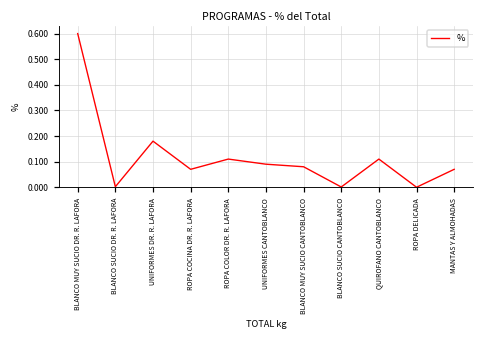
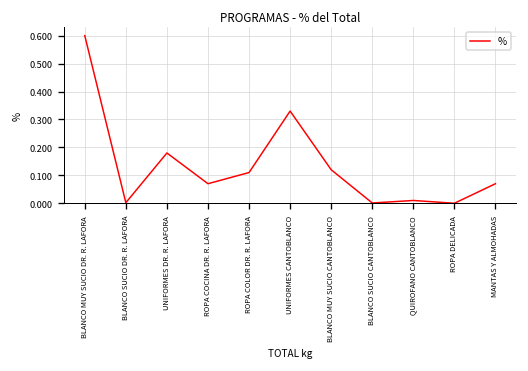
UNIFORMES CANTOBLANCO: 0.09 -> 0.33
BLANCO MUY SUCIO CANTOBLANCO: 0.08 -> 0.12
QUIROFANO CANTOBLANCO: 0.11 -> 0.01
